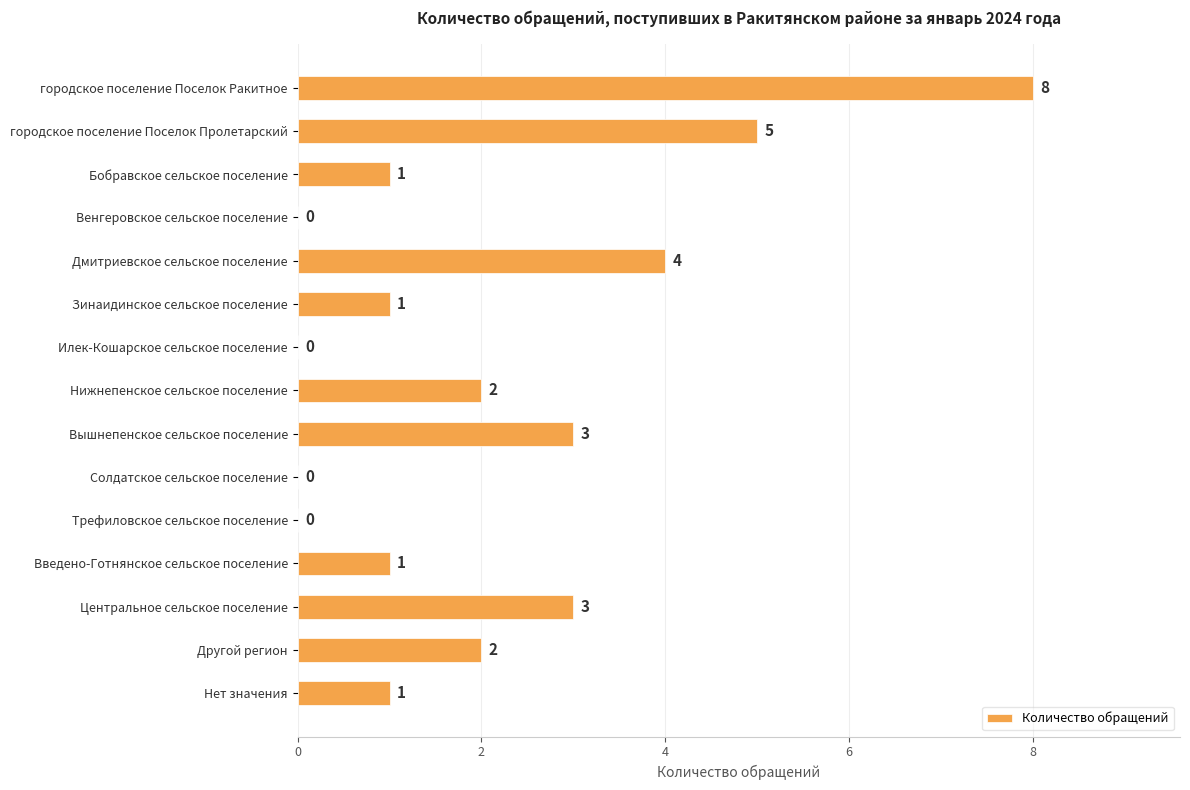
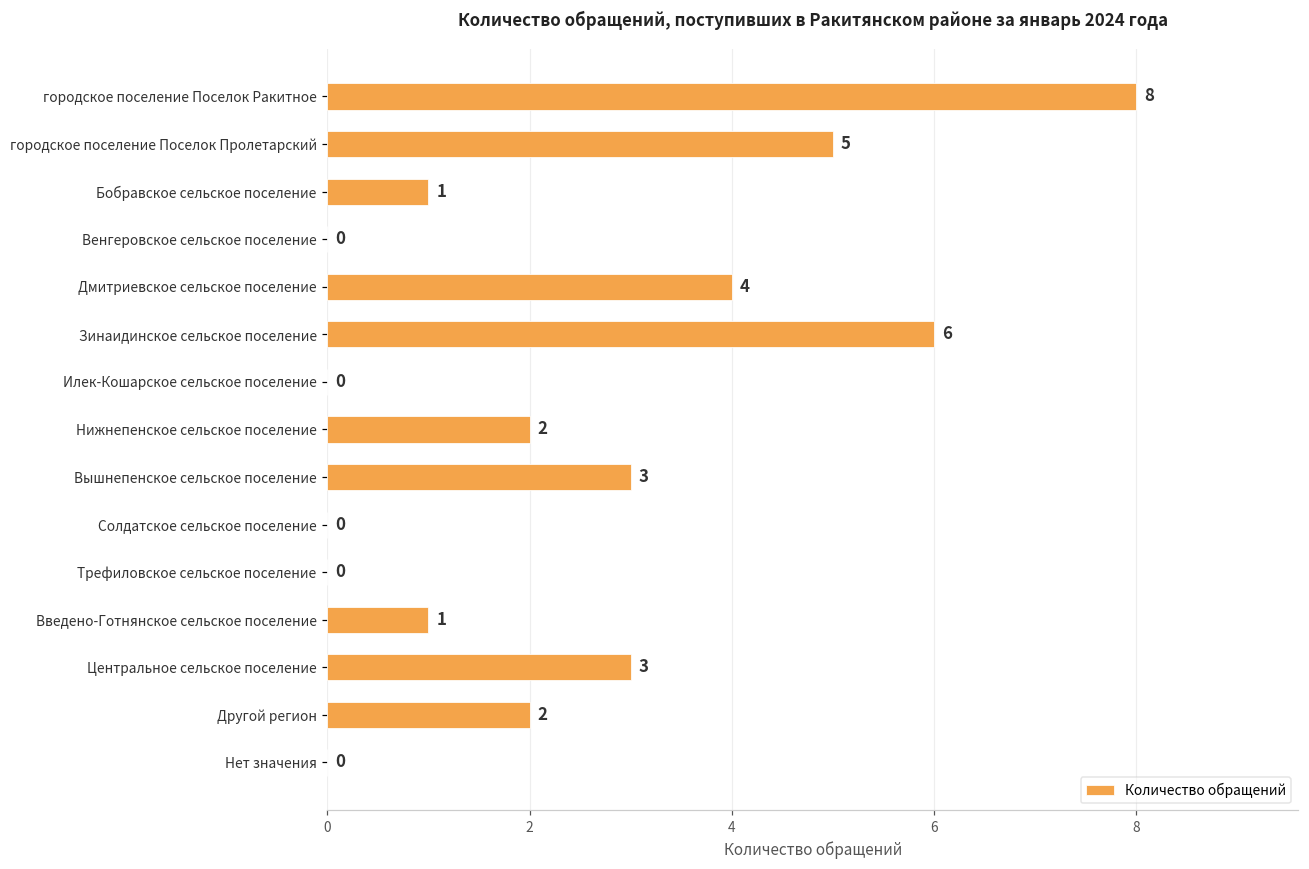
Зинаидинское сельское поселение: 1 -> 6
Нет значения: 1 -> 0
